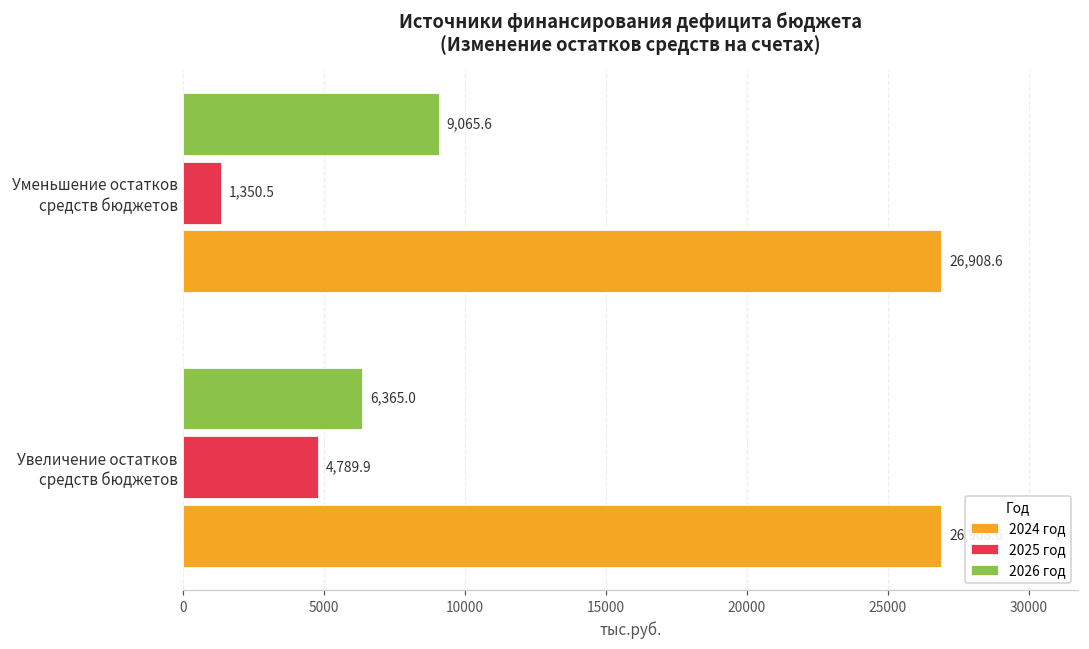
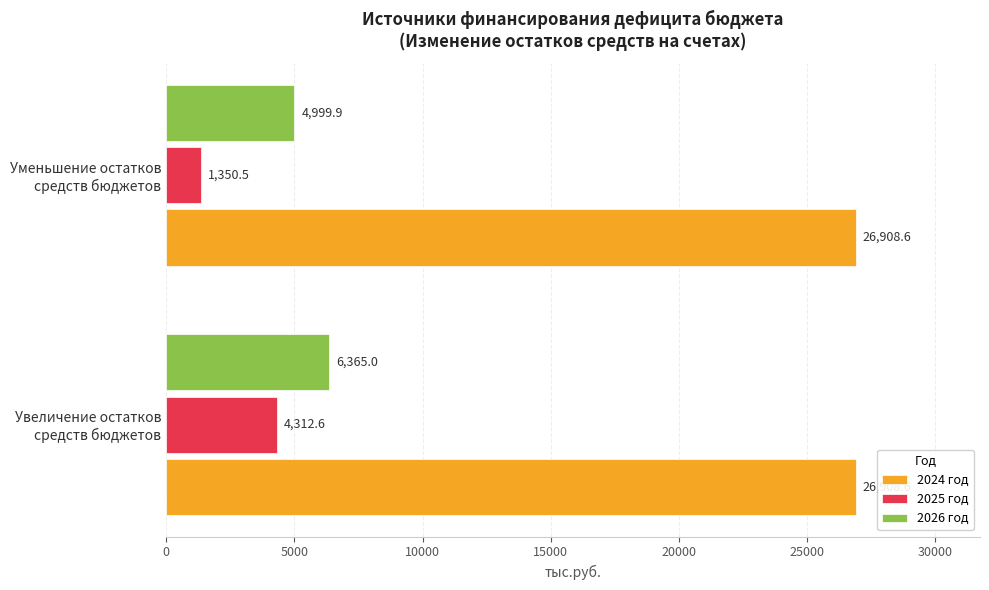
2026 год, Уменьшение остатков средств бюджетов: 9,065.6 -> 4,999.9
2025 год, Увеличение остатков средств бюджетов: 4,789.9 -> 4,312.6
